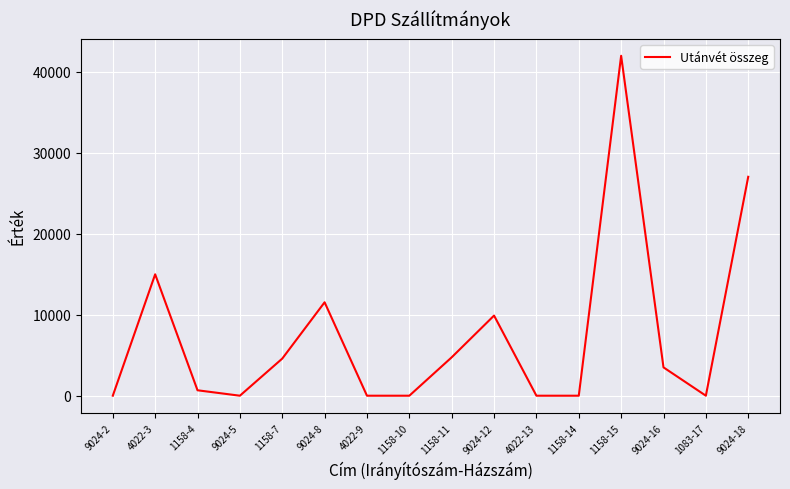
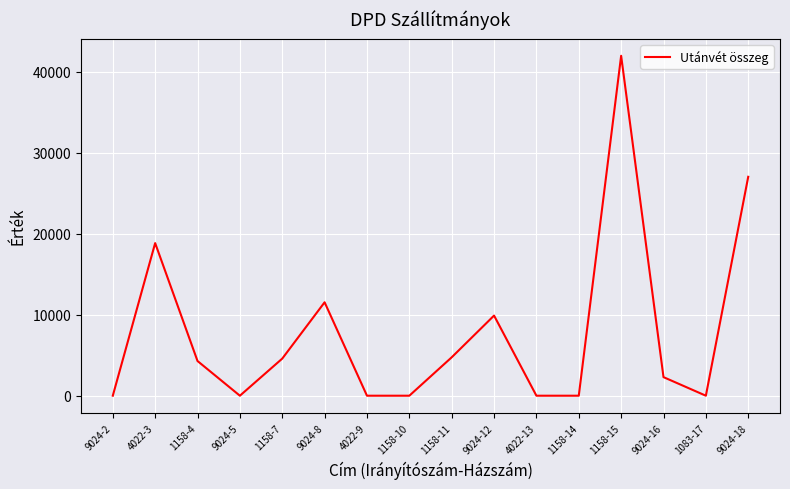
4022-3: 15000 -> 19000
1158-4: 1000 -> 4000
9024-16: 4000 -> 2000
